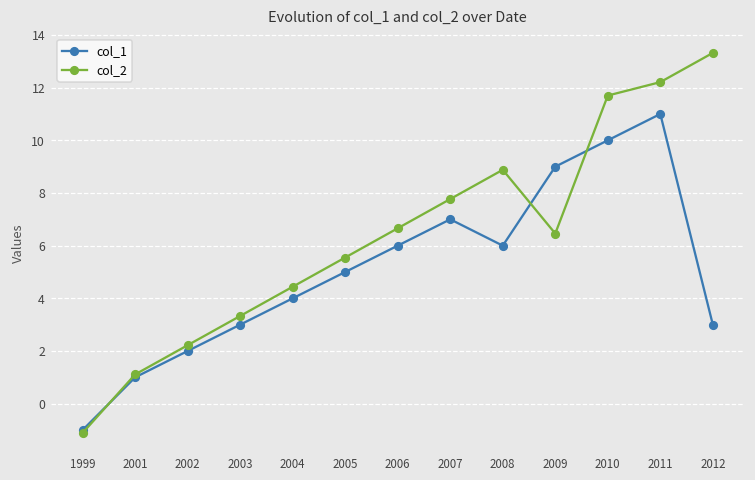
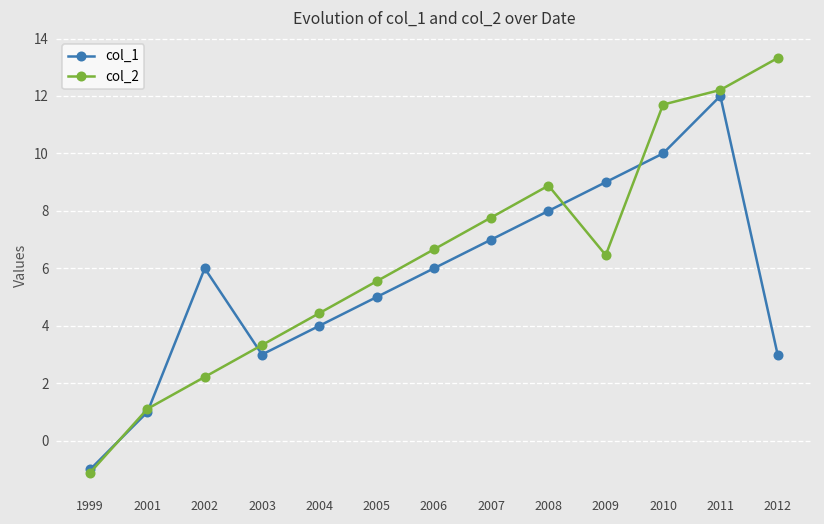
col_1, 2002: 2 -> 6
col_1, 2008: 6 -> 8
col_1, 2011: 11 -> 12
